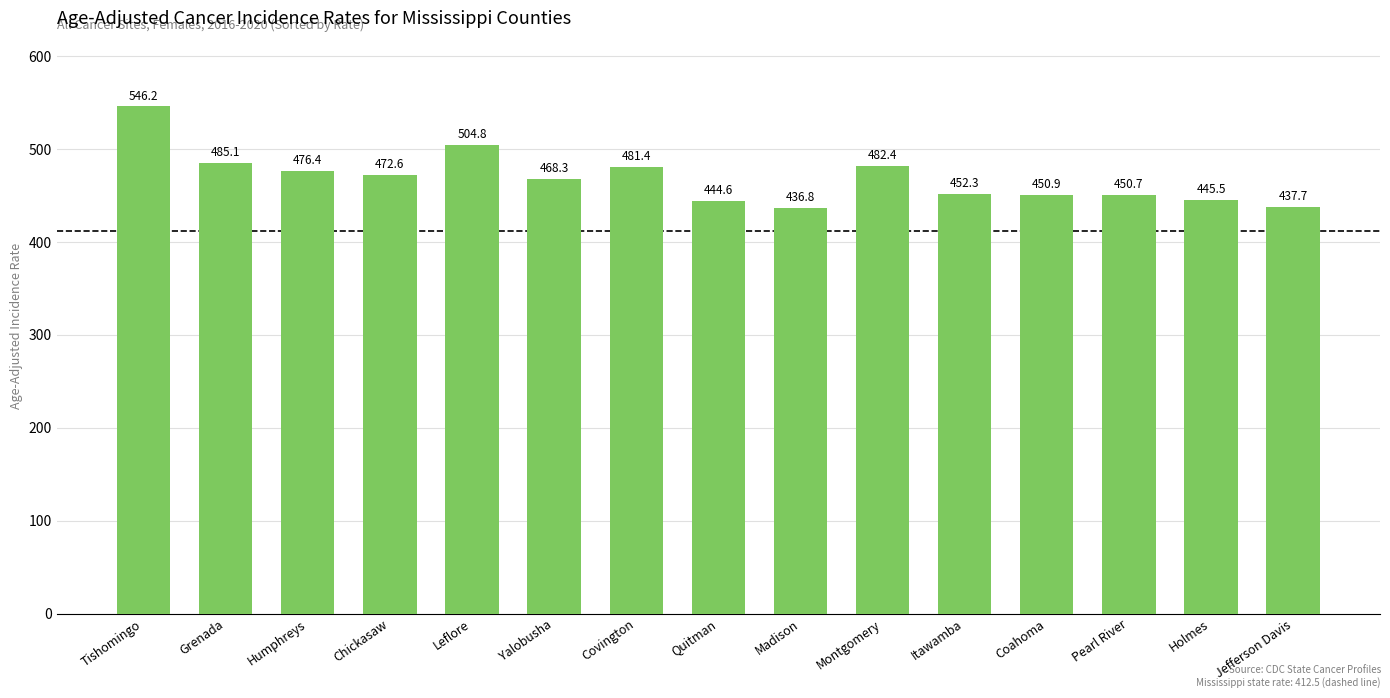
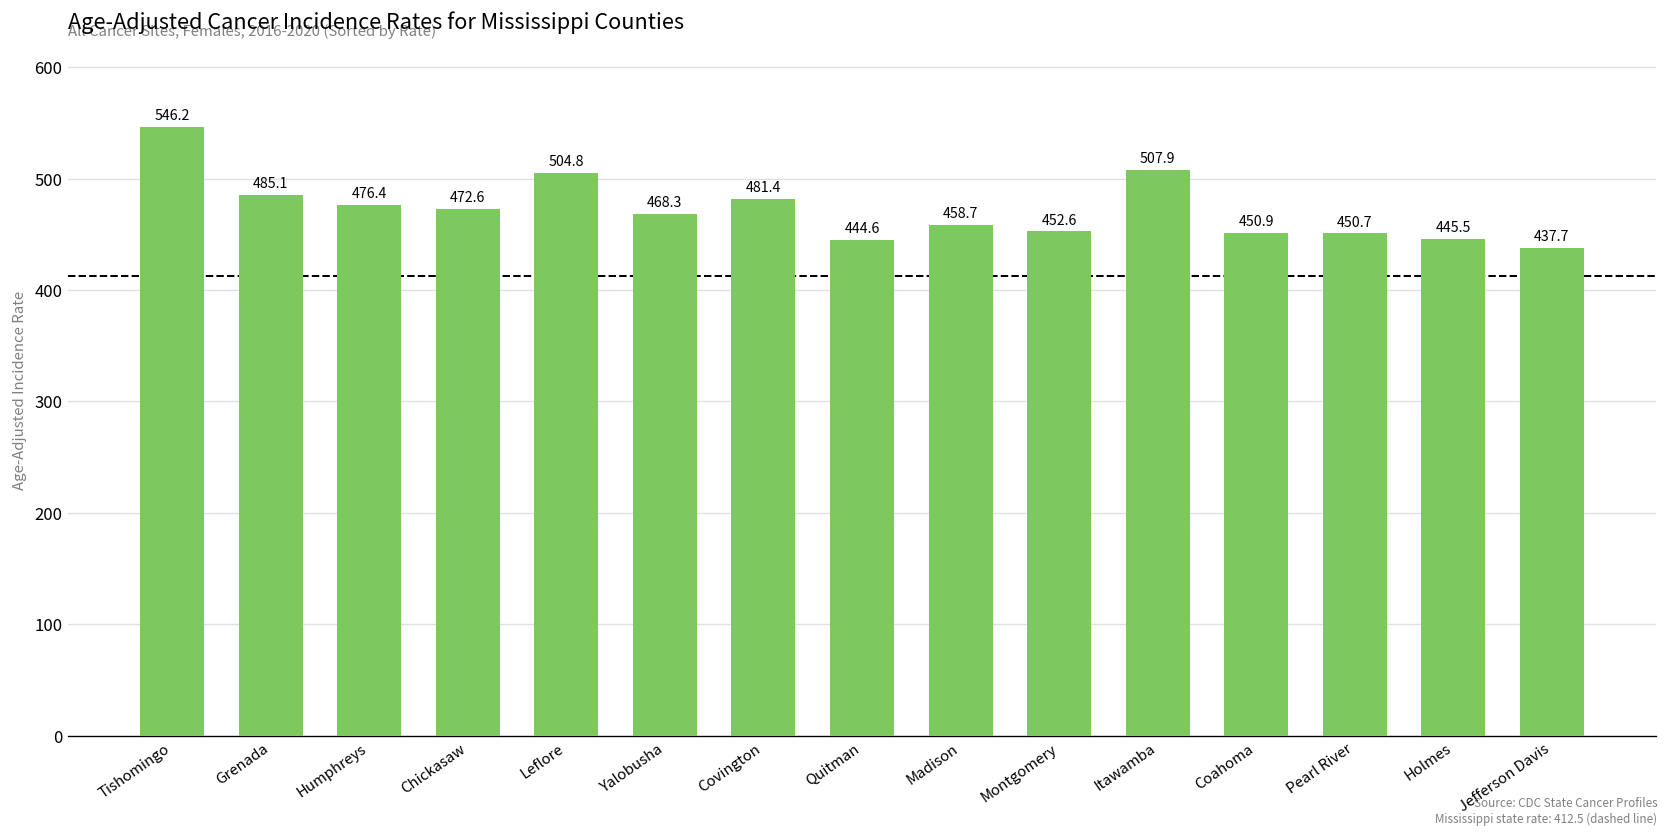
Madison: 436.8 -> 458.7
Montgomery: 482.4 -> 452.6
Itawamba: 452.3 -> 507.9
